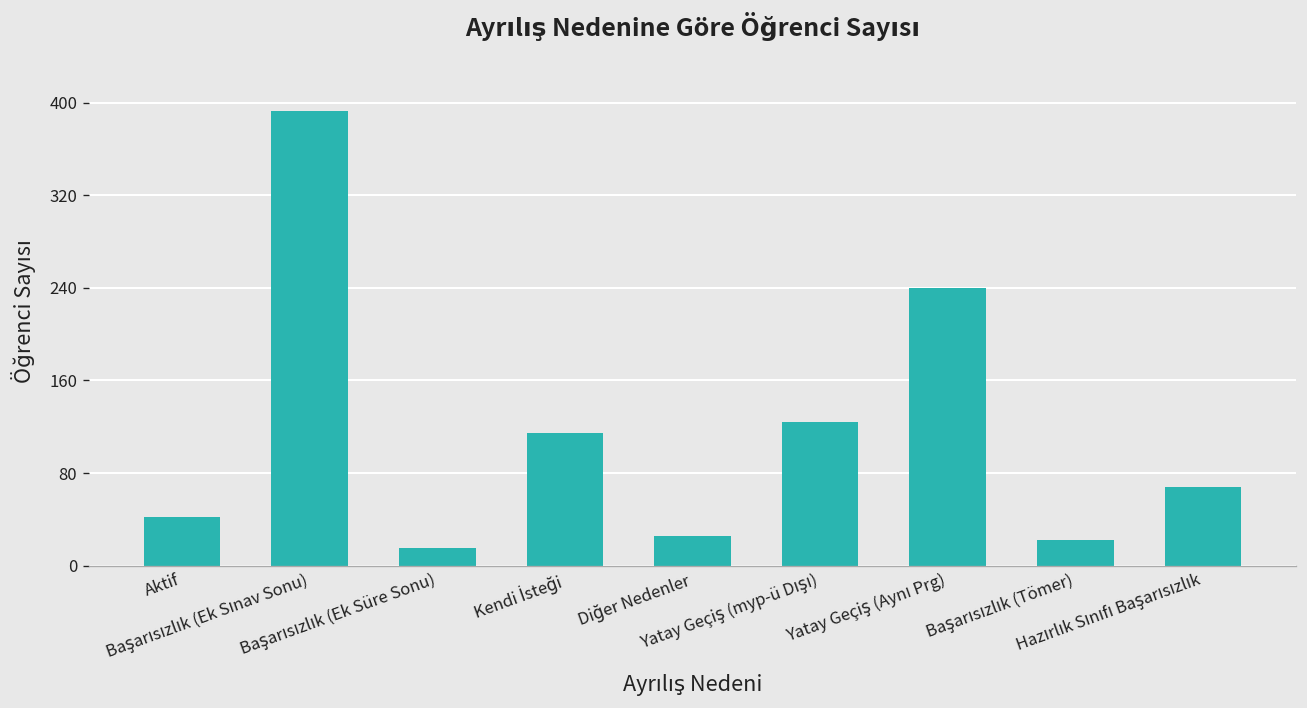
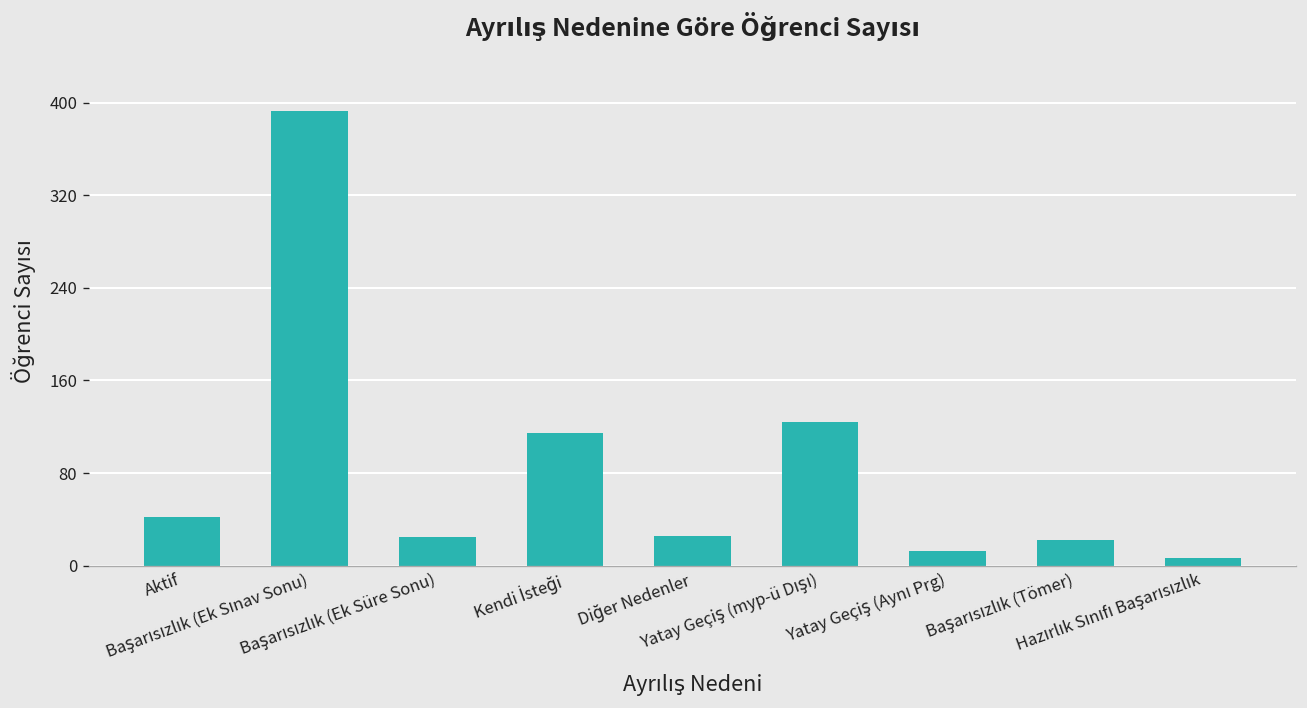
Başarısızlık (Ek Süre Sonu): 20 -> 30
Yatay Geçiş (Aynı Prg): 240 -> 10
Hazırlık Sınıfı Başarısızlık: 70 -> 10
